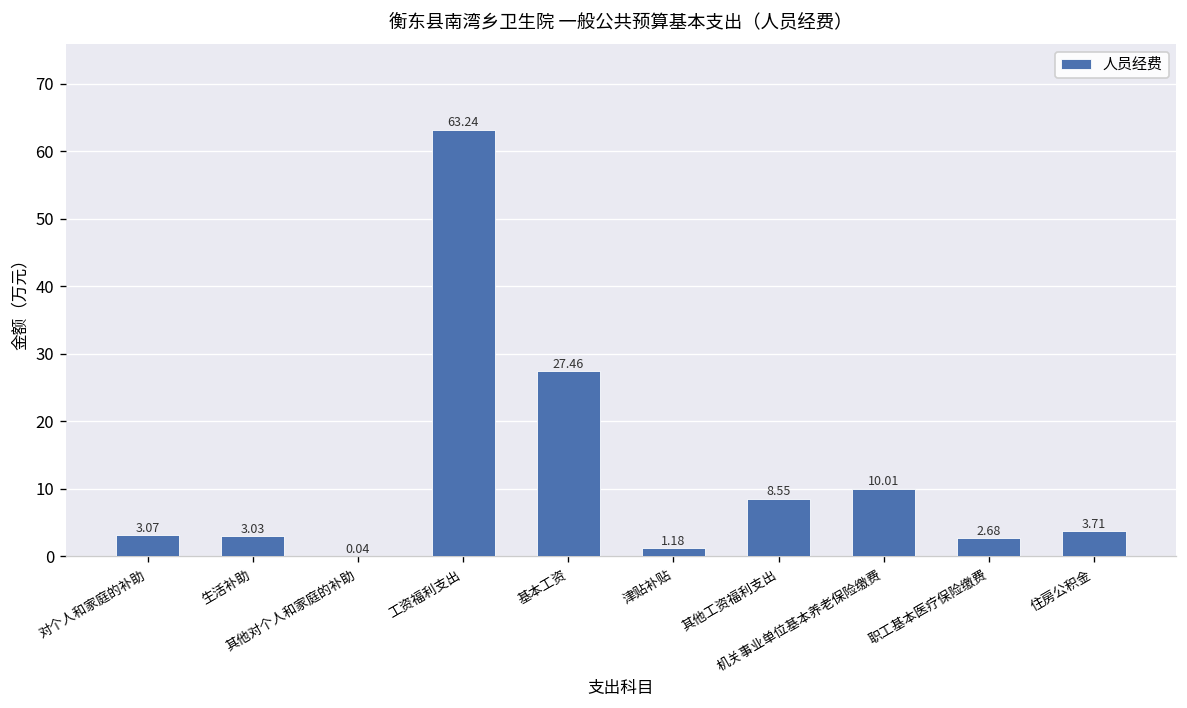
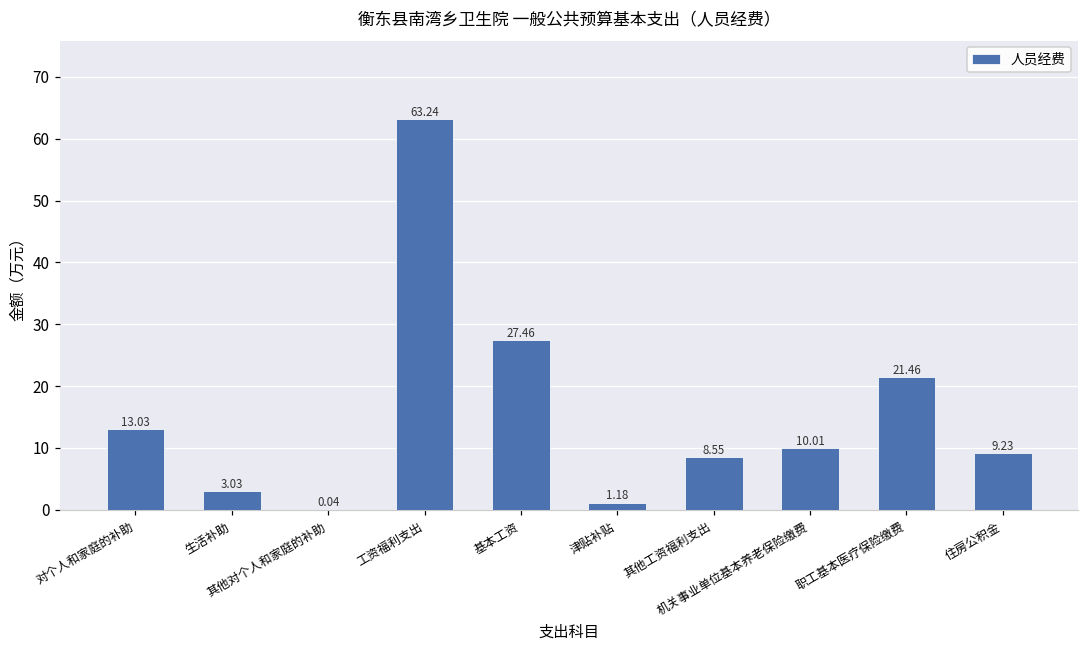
对个人和家庭的补助: 3.07 -> 13.03
职工基本医疗保险缴费: 2.68 -> 21.46
住房公积金: 3.71 -> 9.23
